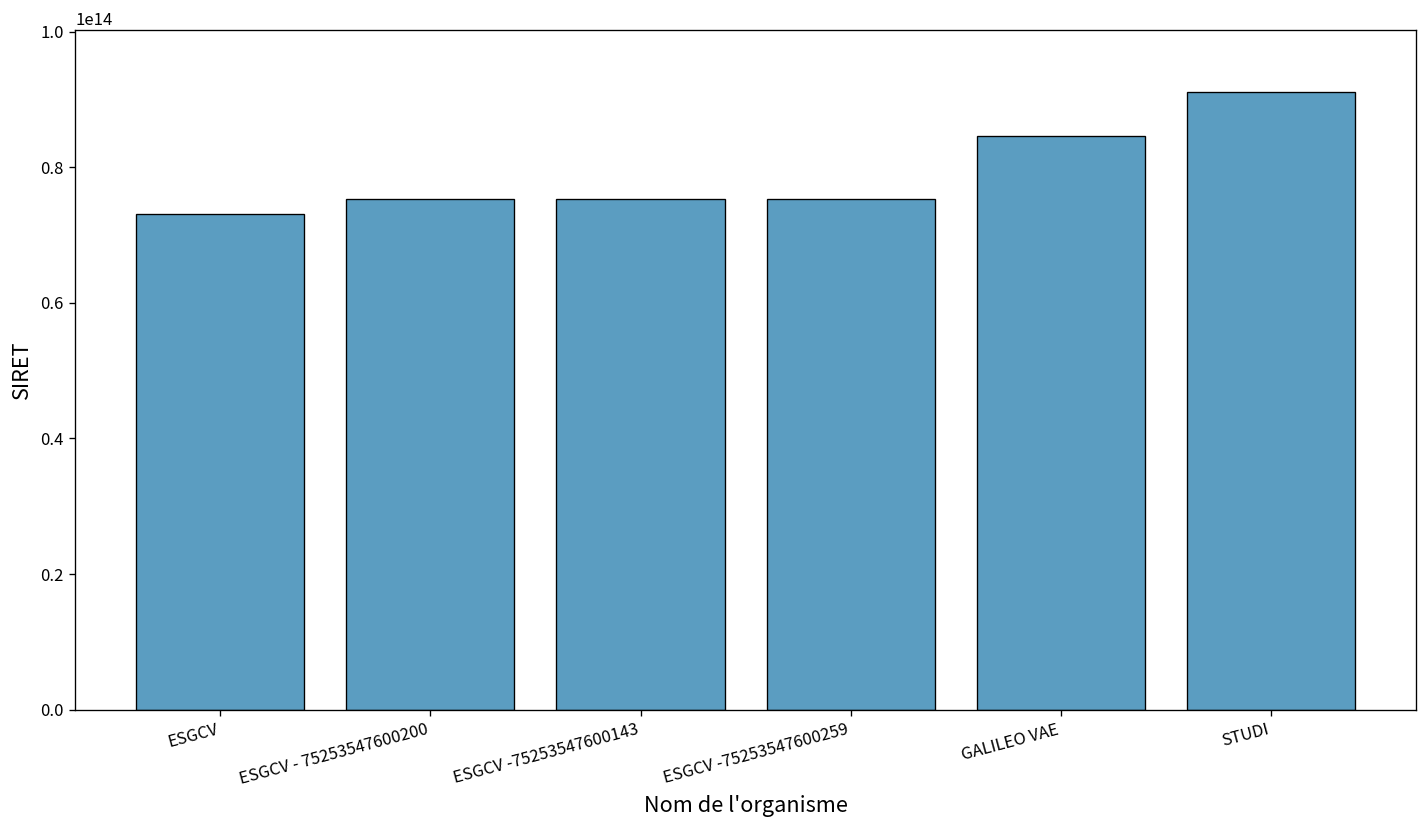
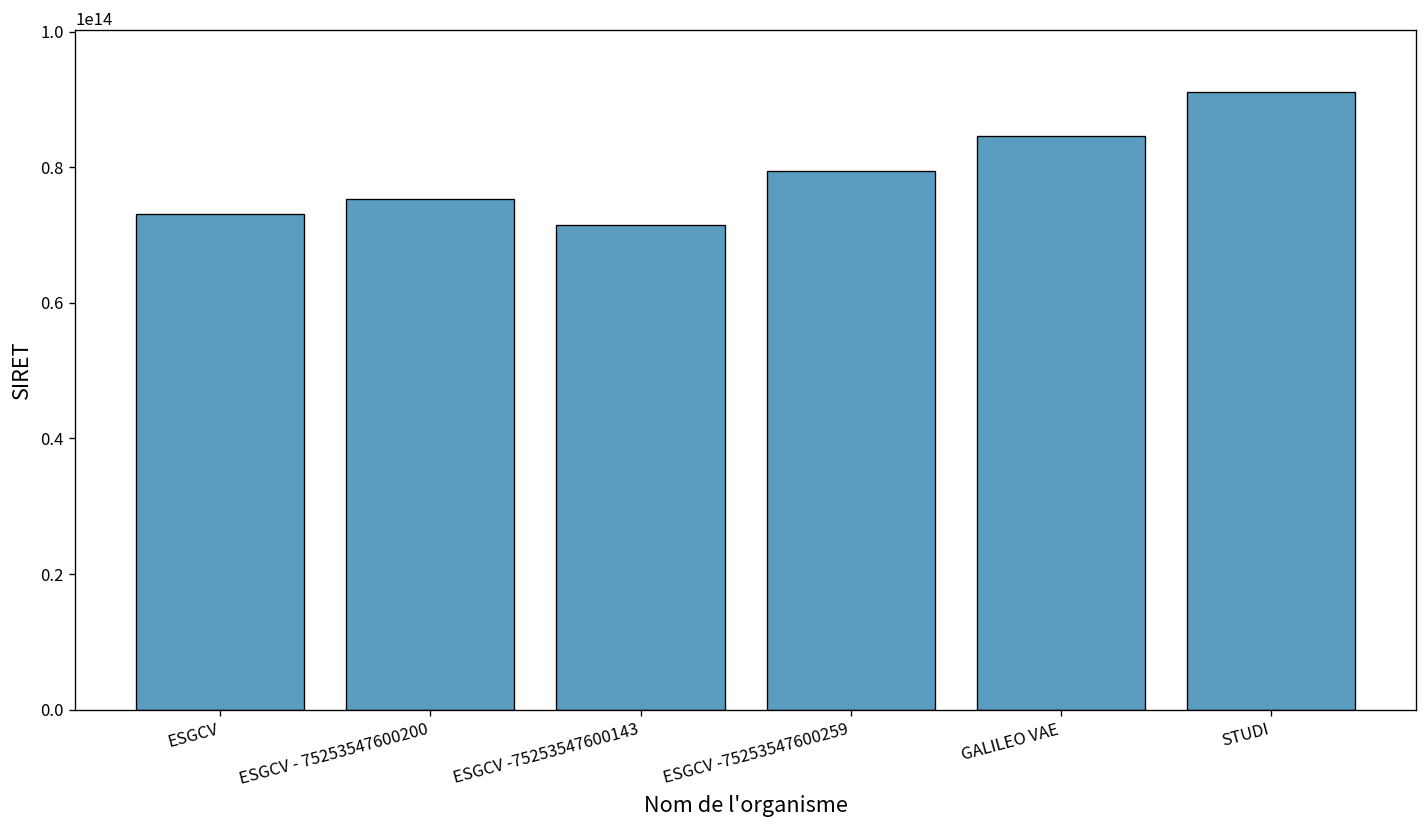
ESGCV -75253547600143: 75000000000000 -> 71000000000000
ESGCV -75253547600259: 75000000000000 -> 79000000000000
